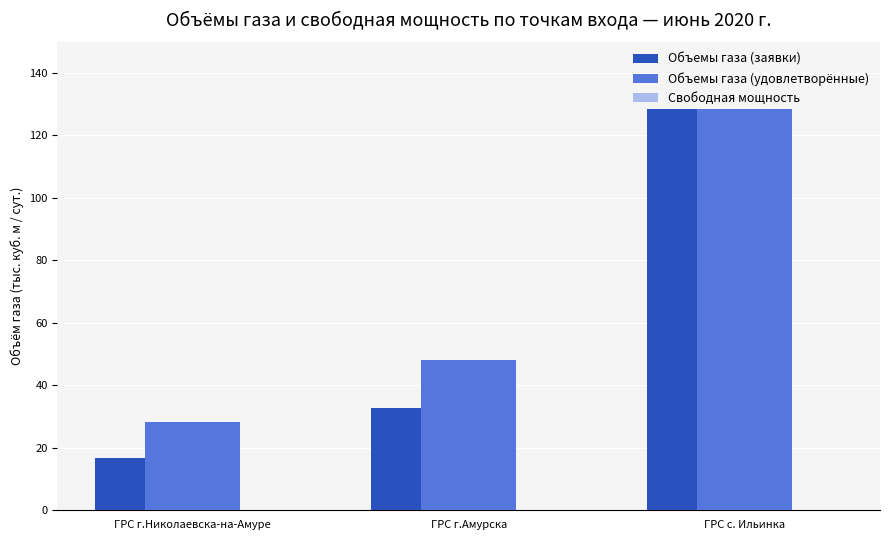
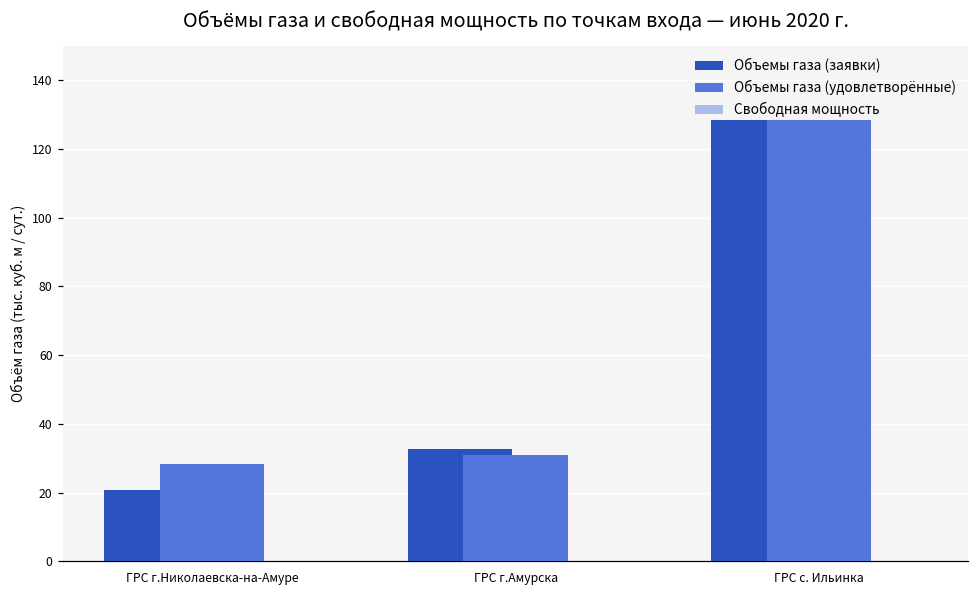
Объемы газа (заявки), ГРС г.Николаевска-на-Амуре: 17 -> 21
Объемы газа (удовлетворённые), ГРС г.Амурска: 48 -> 31
